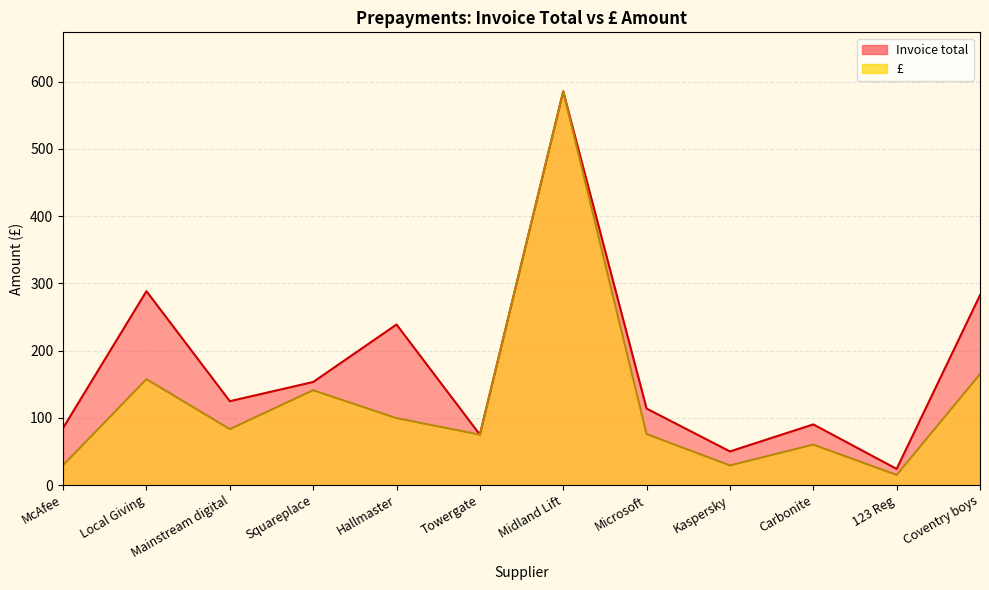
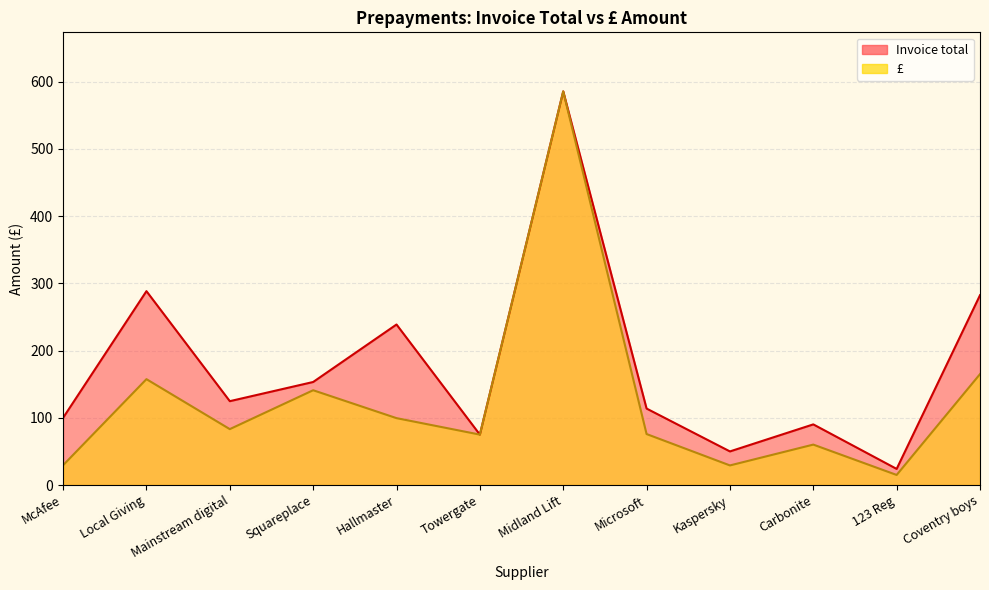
Invoice total, McAfee: 80 -> 100
